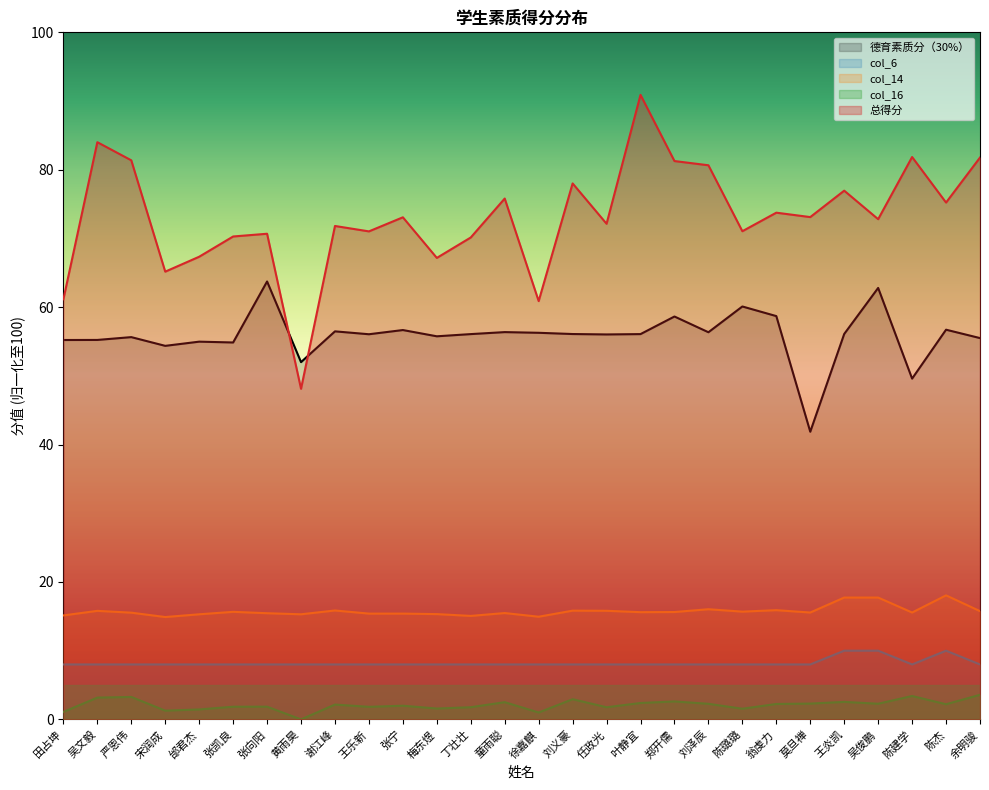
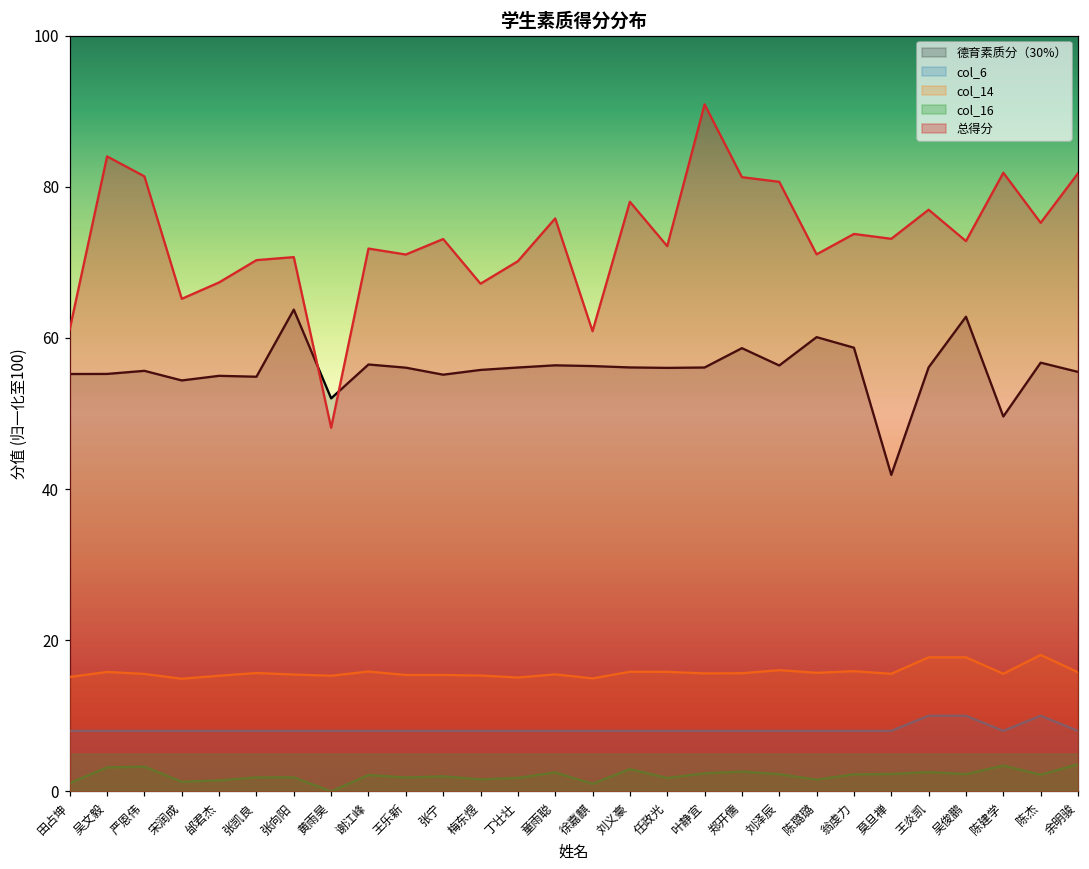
德育素质分（30%）, 张宁: 57 -> 55
